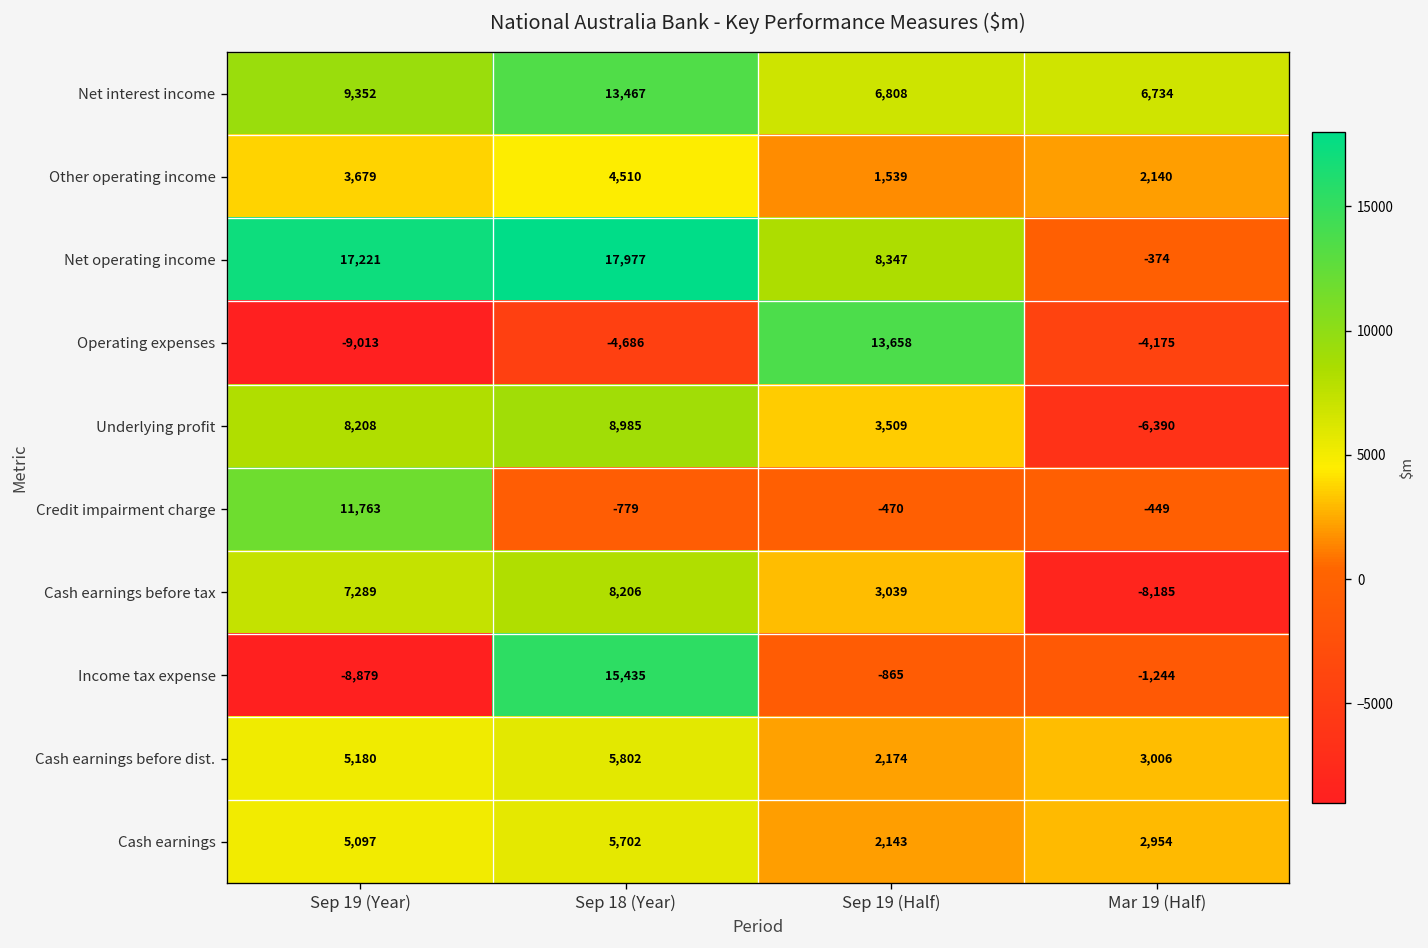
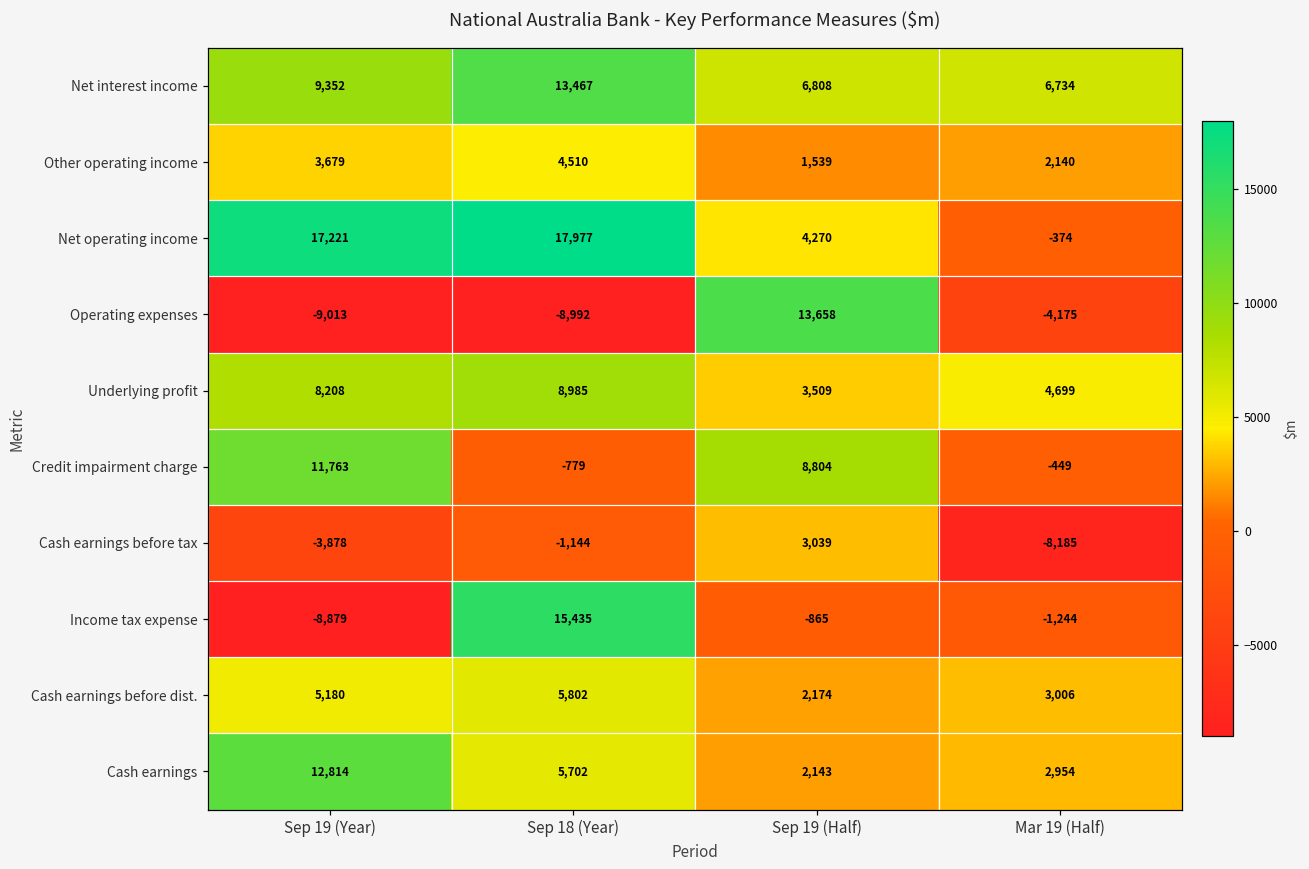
Net operating income, Sep 19 (Half): 8,347 -> 4,270
Operating expenses, Sep 18 (Year): -4,686 -> -8,992
Underlying profit, Mar 19 (Half): -6,390 -> 4,699
Credit impairment charge, Sep 19 (Half): -470 -> 8,804
Cash earnings before tax, Sep 19 (Year): 7,289 -> -3,878
Cash earnings before tax, Sep 18 (Year): 8,206 -> -1,144
Cash earnings, Sep 19 (Year): 5,097 -> 12,814
